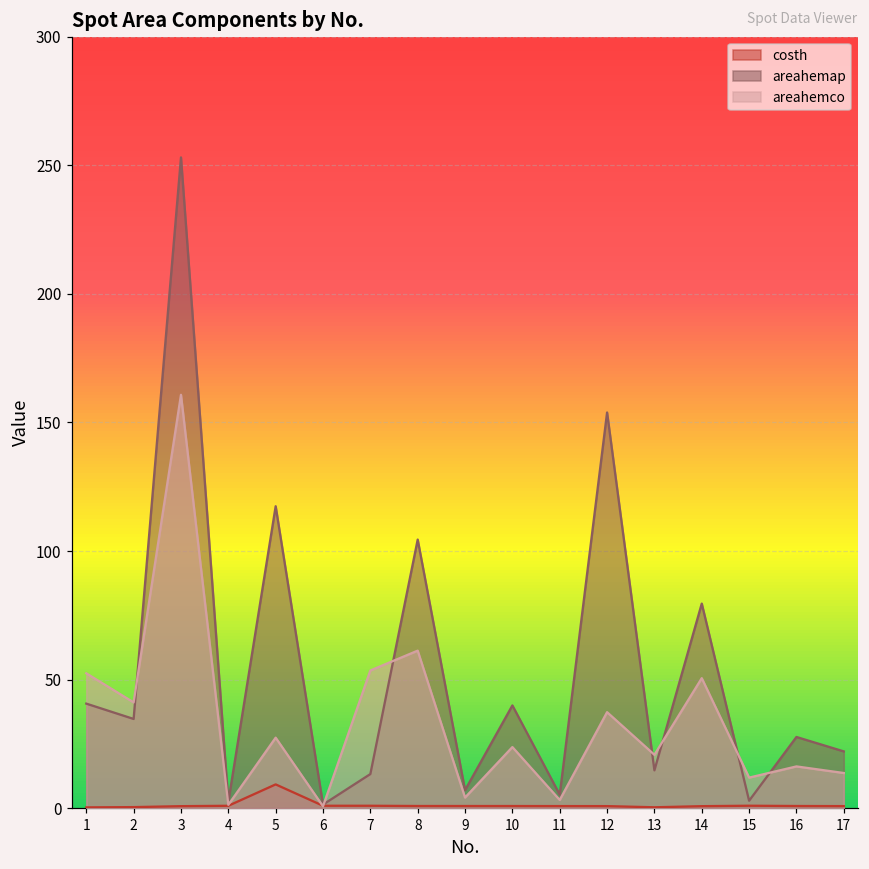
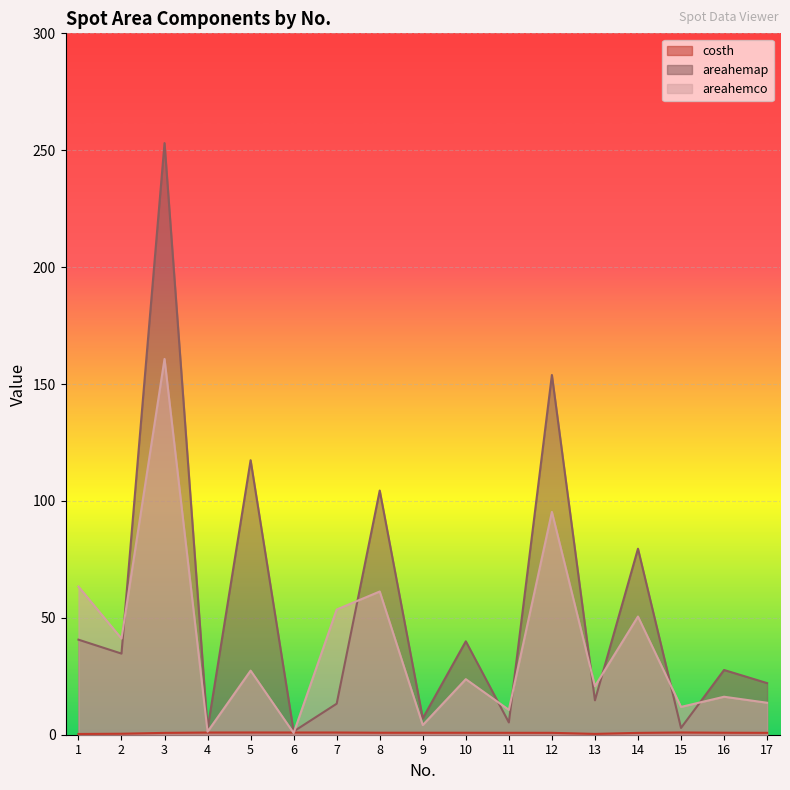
areahemco, 1: 52 -> 63
costh, 5: 9 -> 1
areahemco, 11: 3 -> 11
areahemco, 12: 37 -> 95
